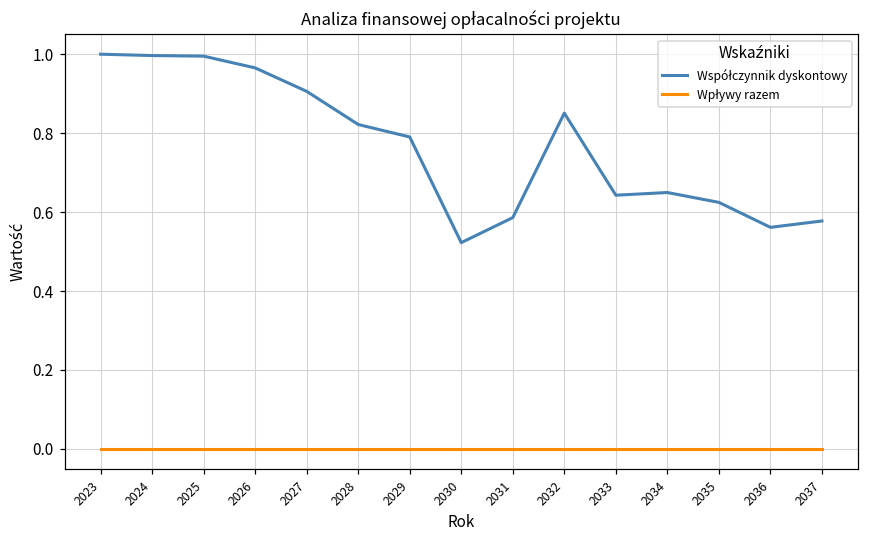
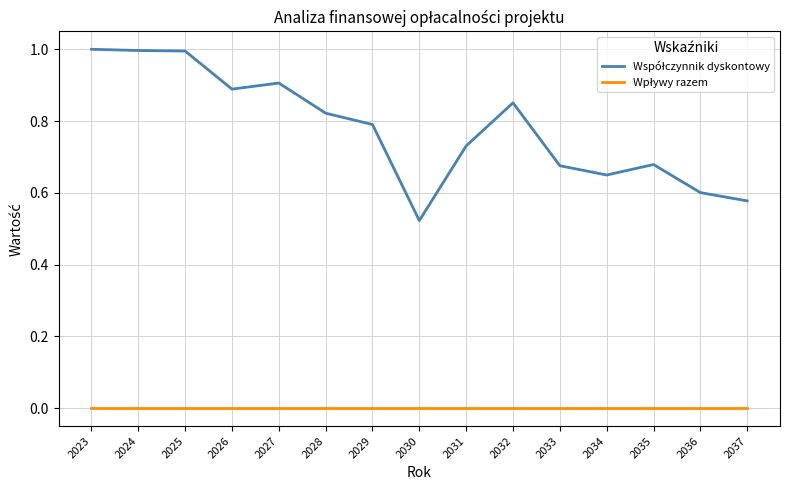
Współczynnik dyskontowy, 2026: 0.97 -> 0.89
Współczynnik dyskontowy, 2031: 0.59 -> 0.73
Współczynnik dyskontowy, 2033: 0.64 -> 0.68
Współczynnik dyskontowy, 2035: 0.62 -> 0.68
Współczynnik dyskontowy, 2036: 0.56 -> 0.60
